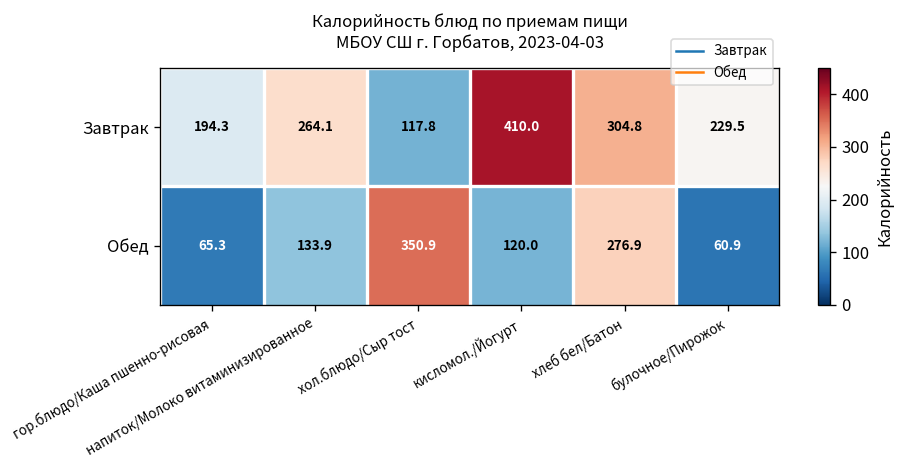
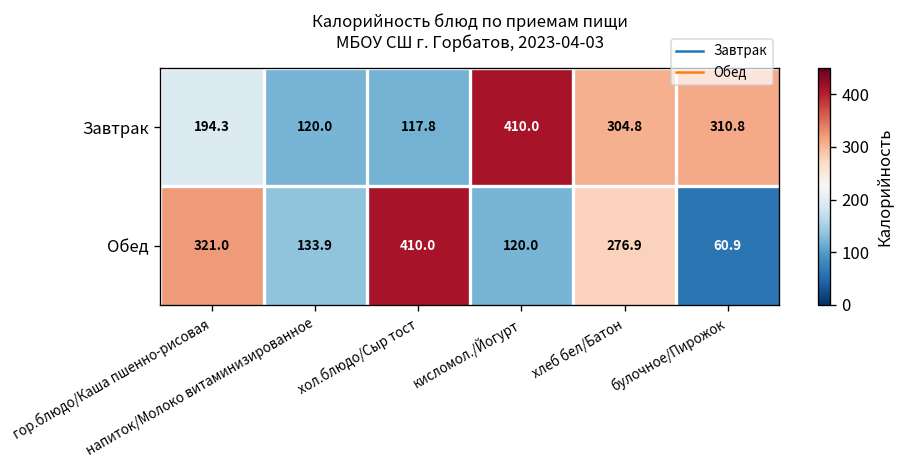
Завтрак, напиток/Молоко витаминизированное: 264.1 -> 120.0
Завтрак, булочное/Пирожок: 229.5 -> 310.8
Обед, гор.блюдо/Каша пшенно-рисовая: 65.3 -> 321.0
Обед, хол.блюдо/Сыр тост: 350.9 -> 410.0
